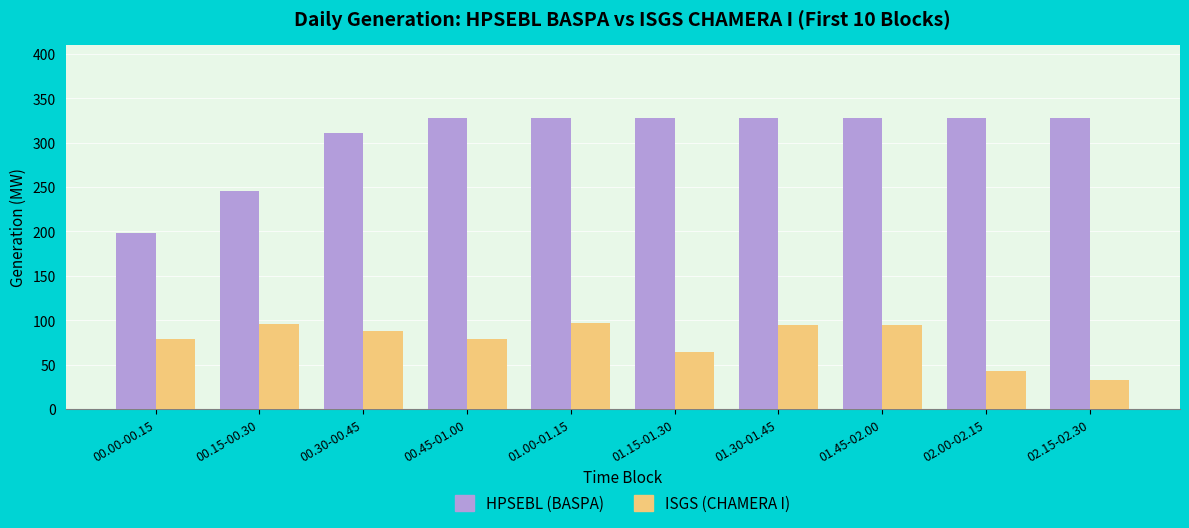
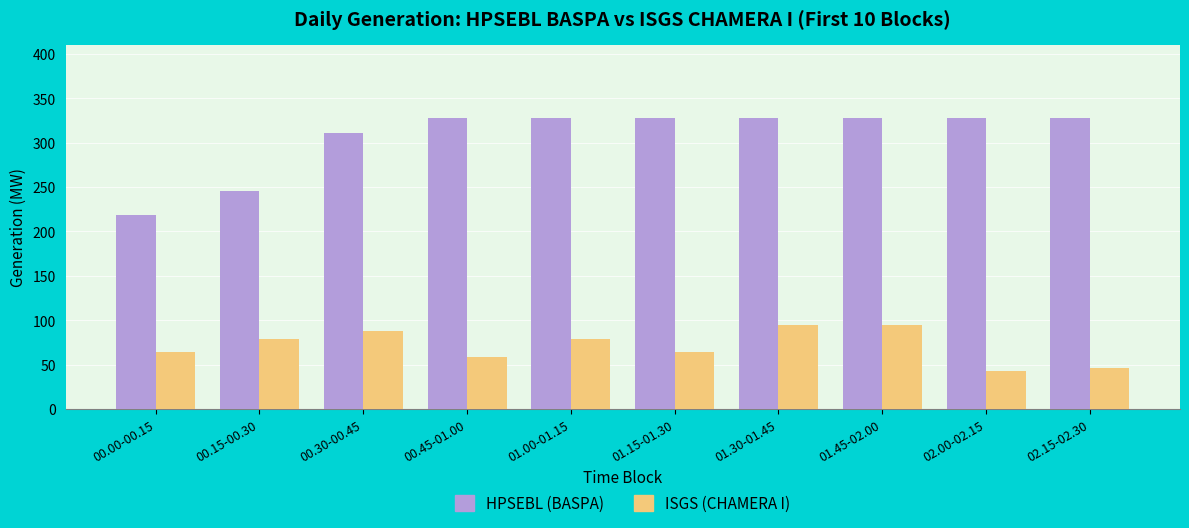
HPSEBL (BASPA), 00.00-00.15: 200 -> 220
ISGS (CHAMERA I), 00.00-00.15: 80 -> 60
ISGS (CHAMERA I), 00.15-00.30: 100 -> 80
ISGS (CHAMERA I), 00.45-01.00: 80 -> 60
ISGS (CHAMERA I), 01.00-01.15: 100 -> 80
ISGS (CHAMERA I), 02.15-02.30: 30 -> 50
